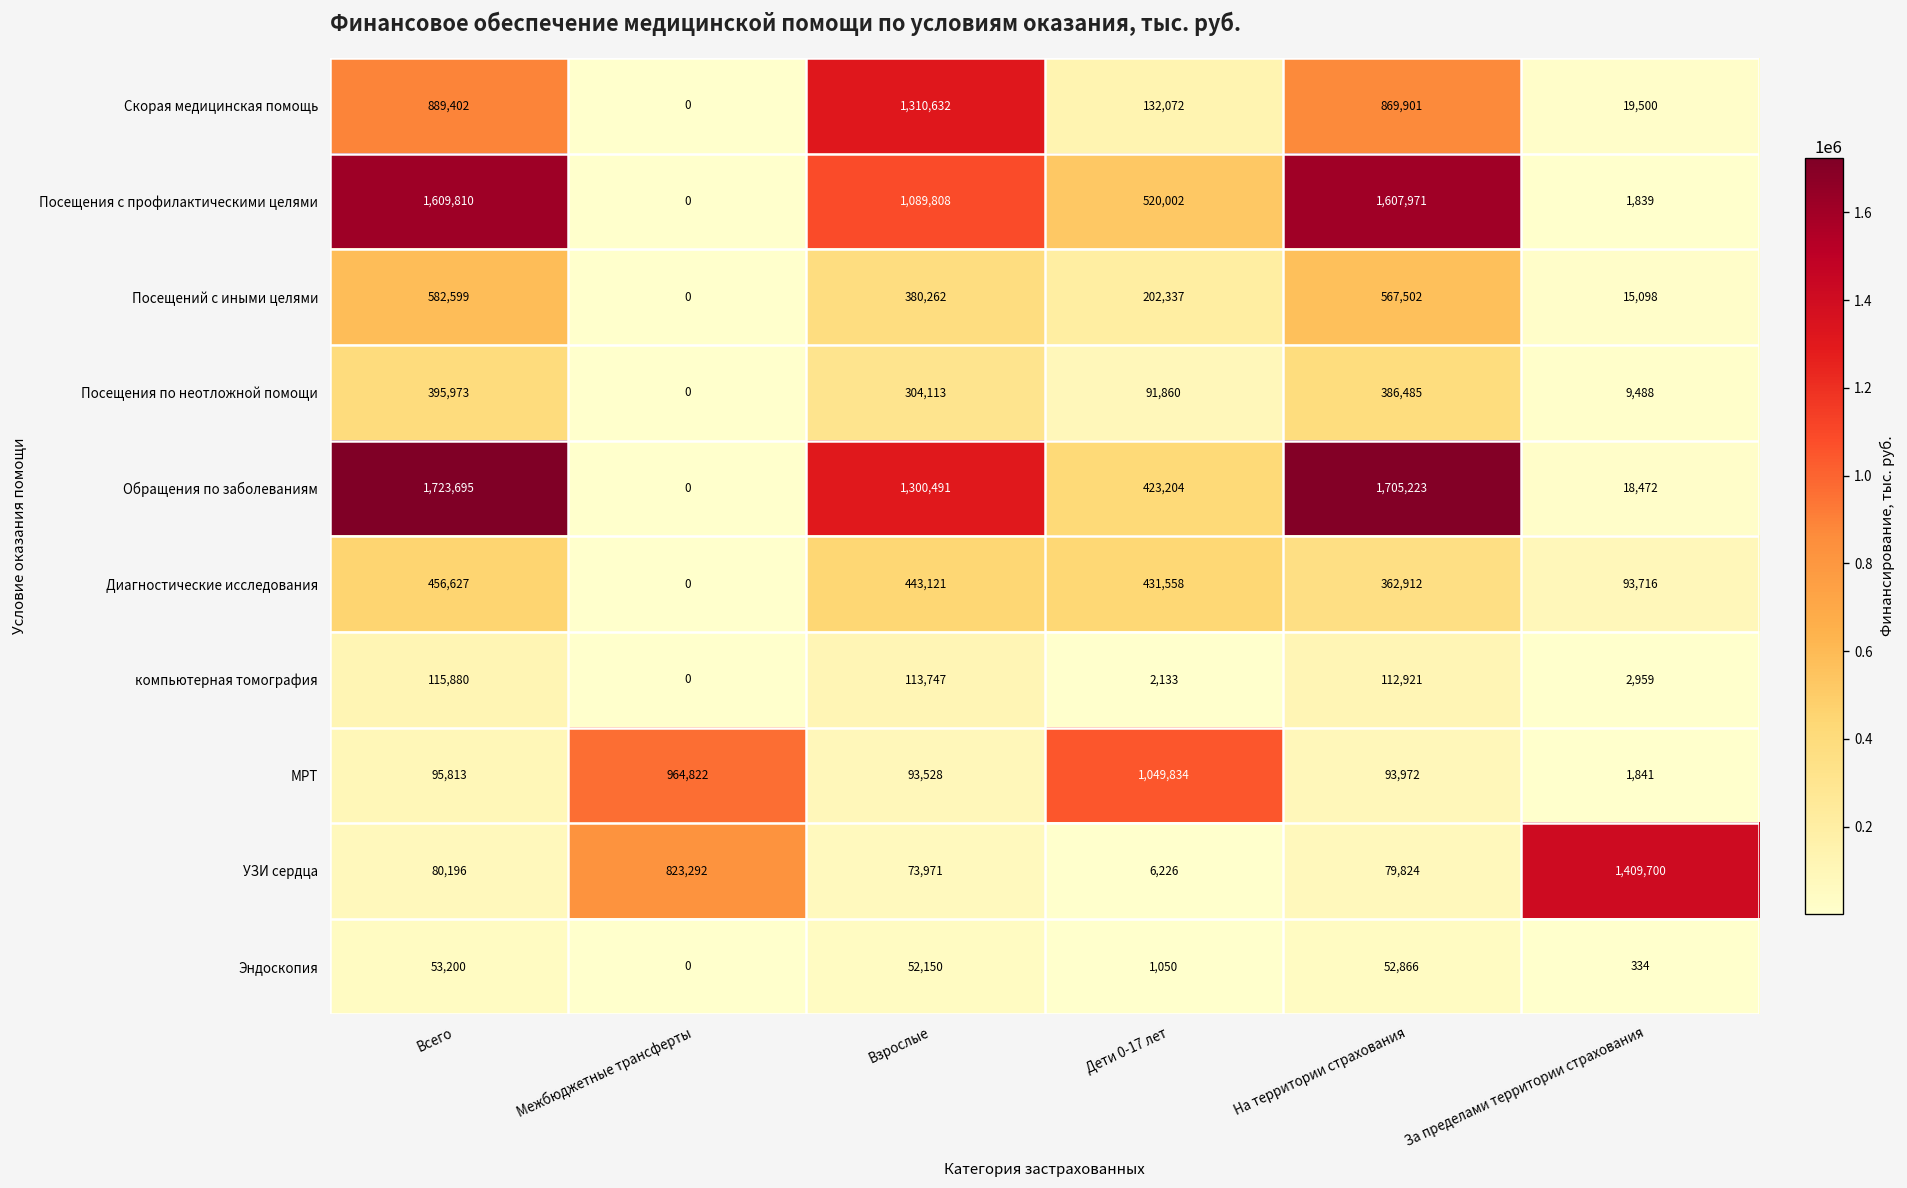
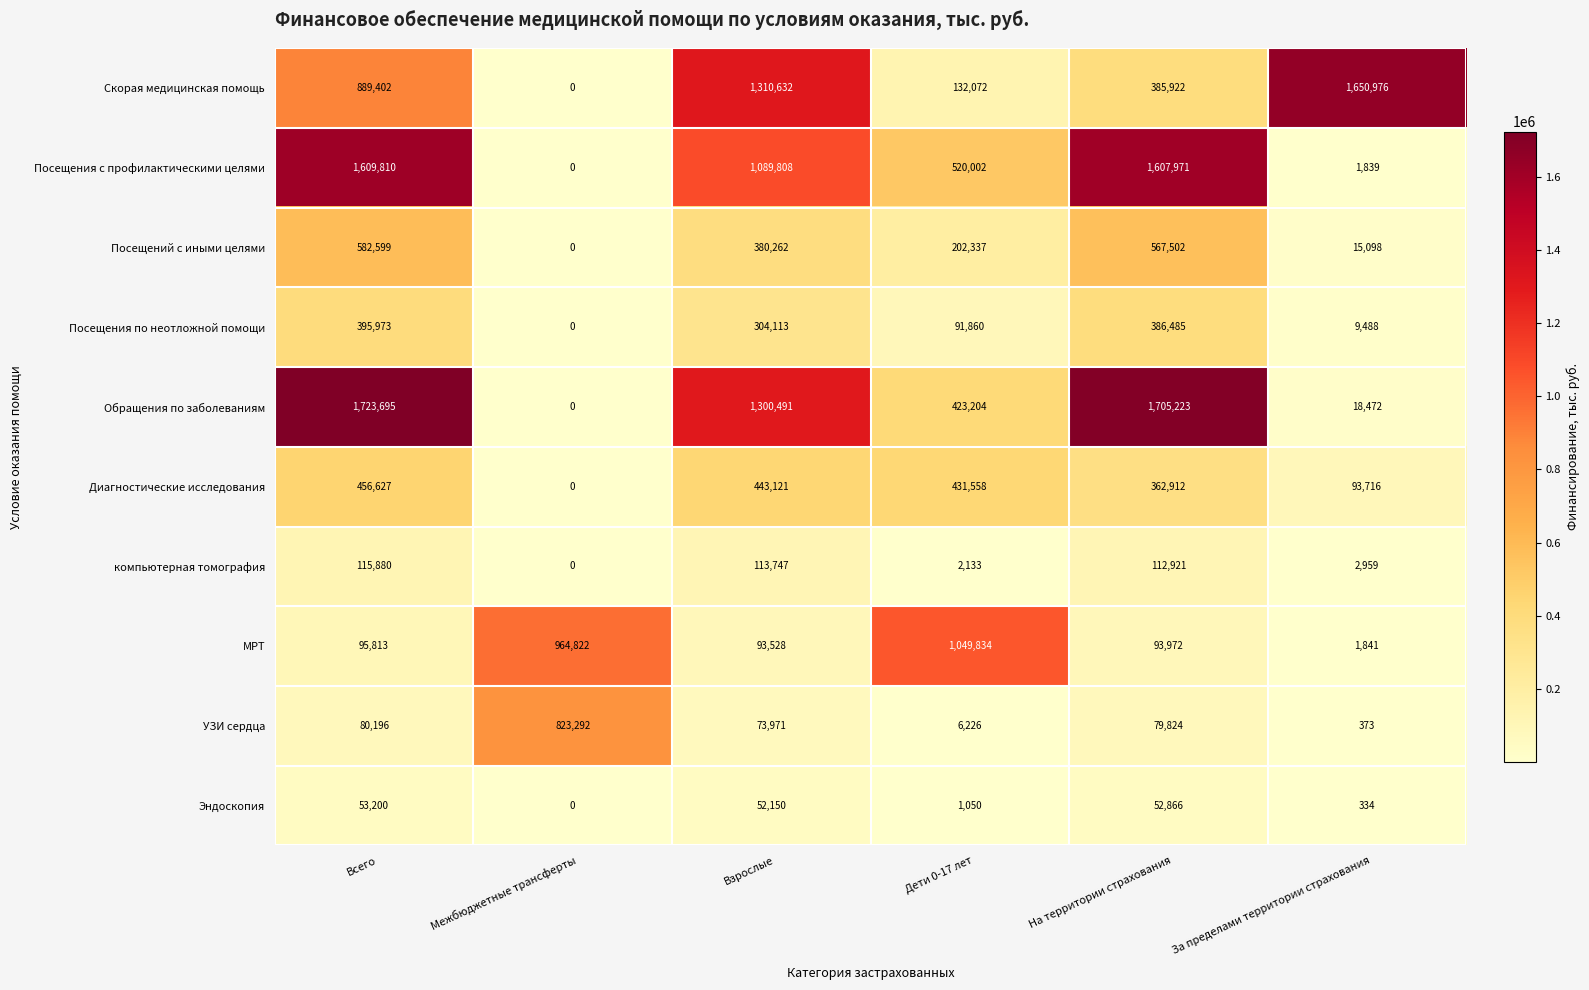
Скорая медицинская помощь, На территории страхования: 869,901 -> 385,922
Скорая медицинская помощь, За пределами территории страхования: 19,500 -> 1,650,976
УЗИ сердца, За пределами территории страхования: 1,409,700 -> 373
